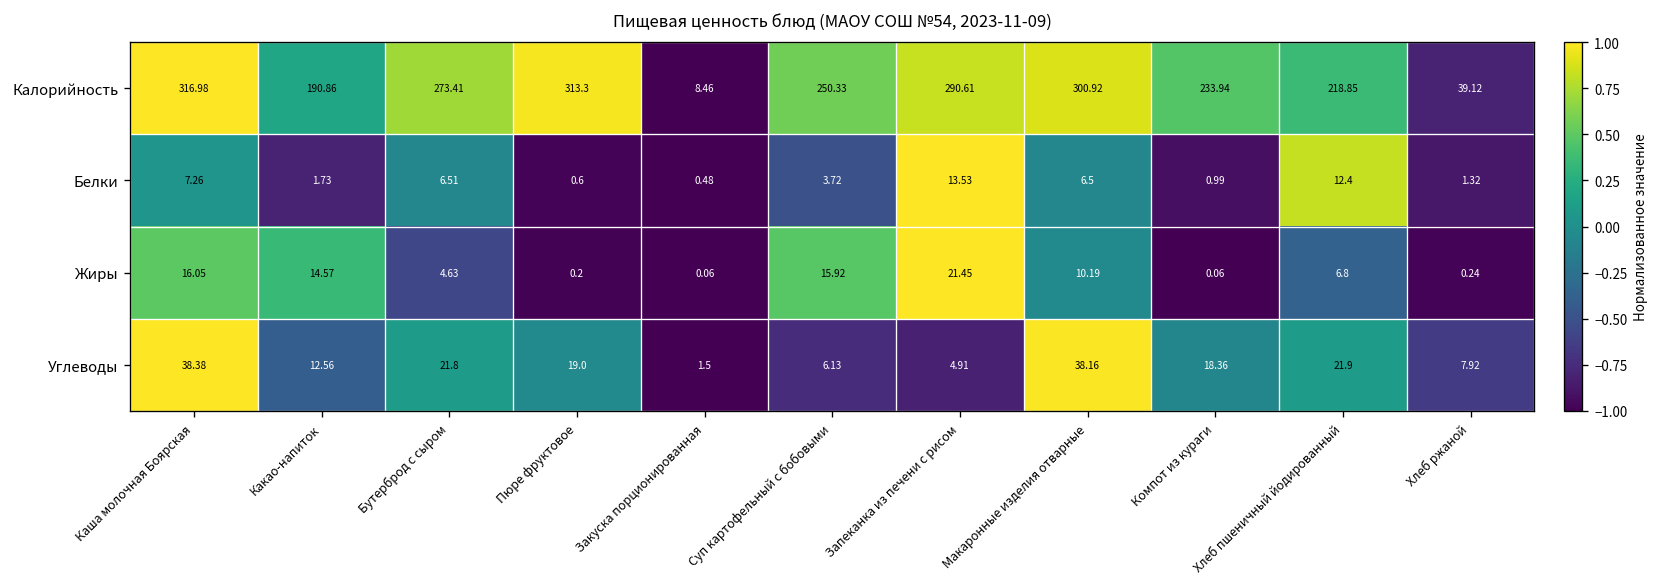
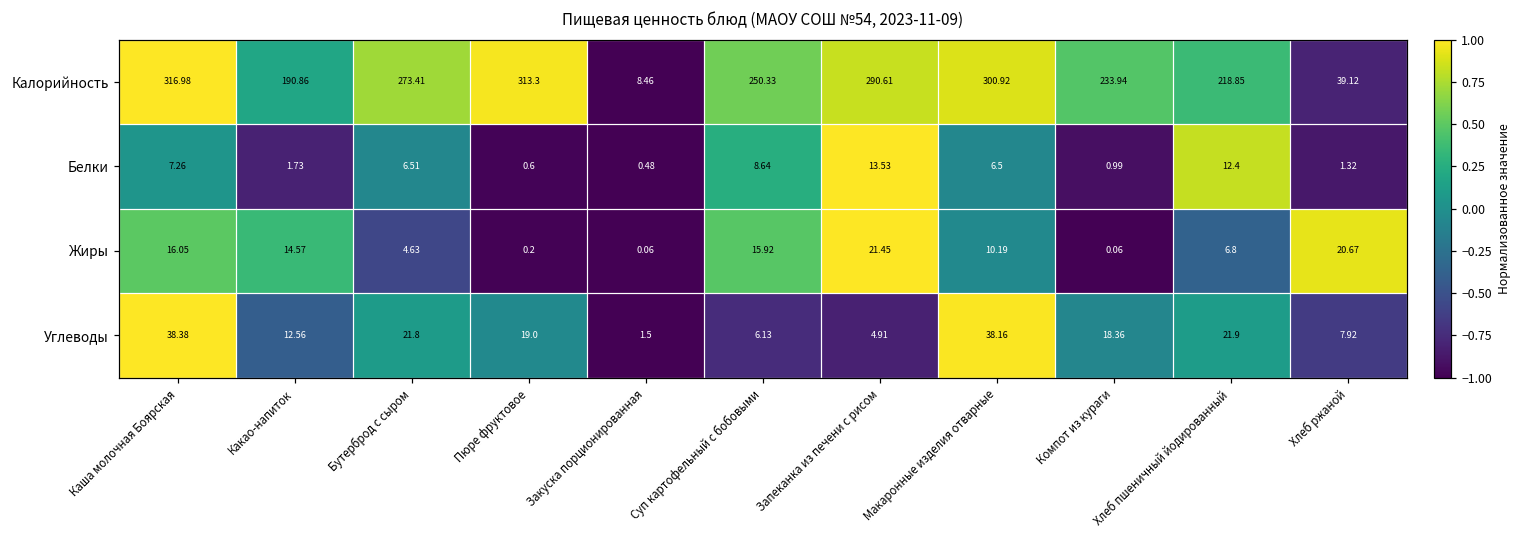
Белки, Суп картофельный с бобовыми: 3.72 -> 8.64
Жиры, Хлеб ржаной: 0.24 -> 20.67
